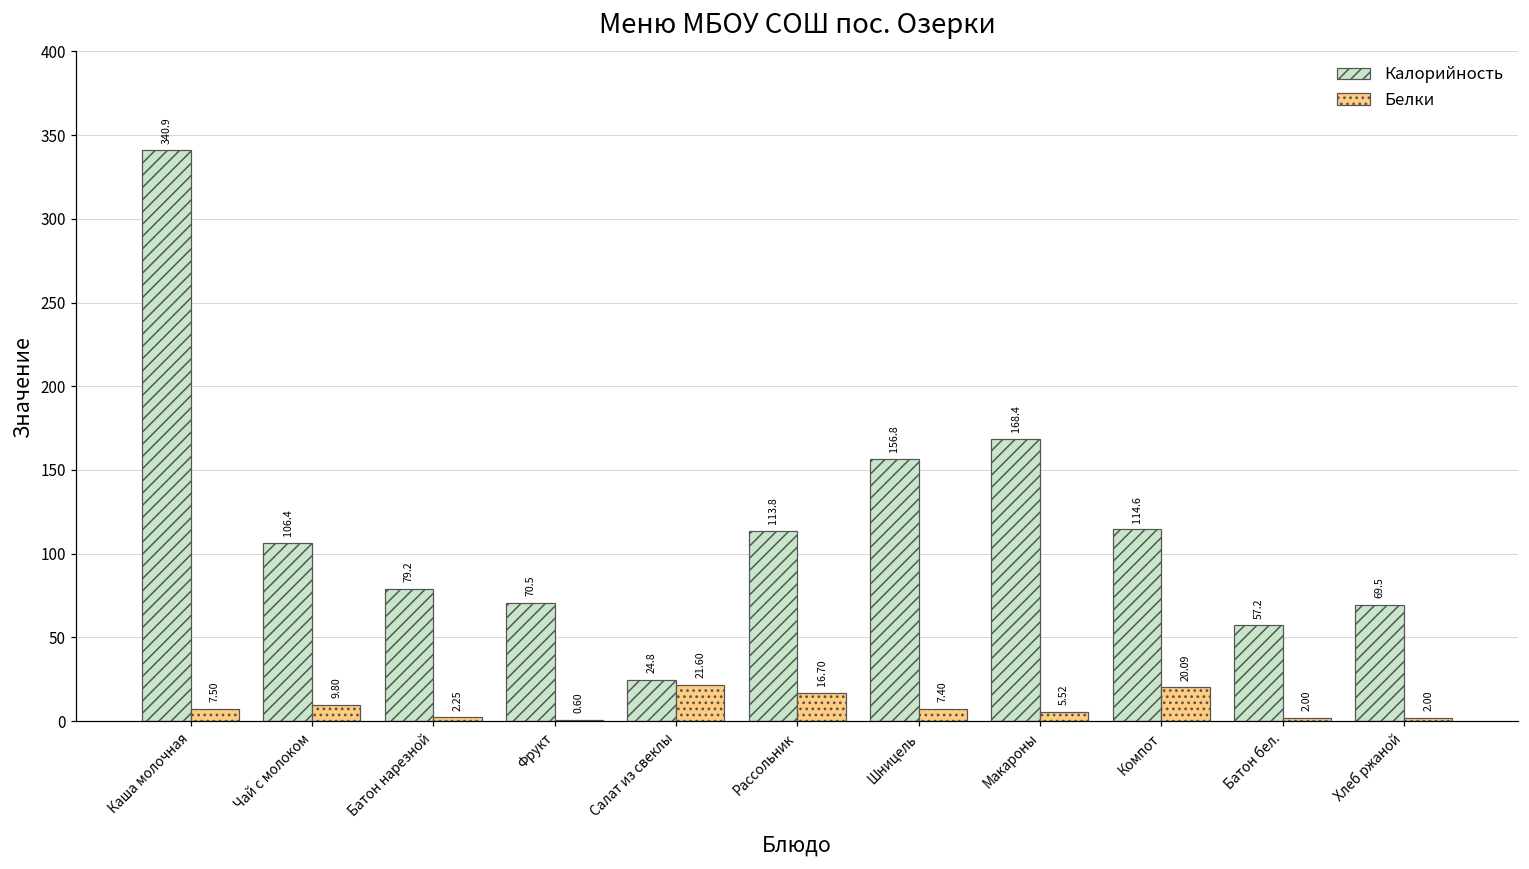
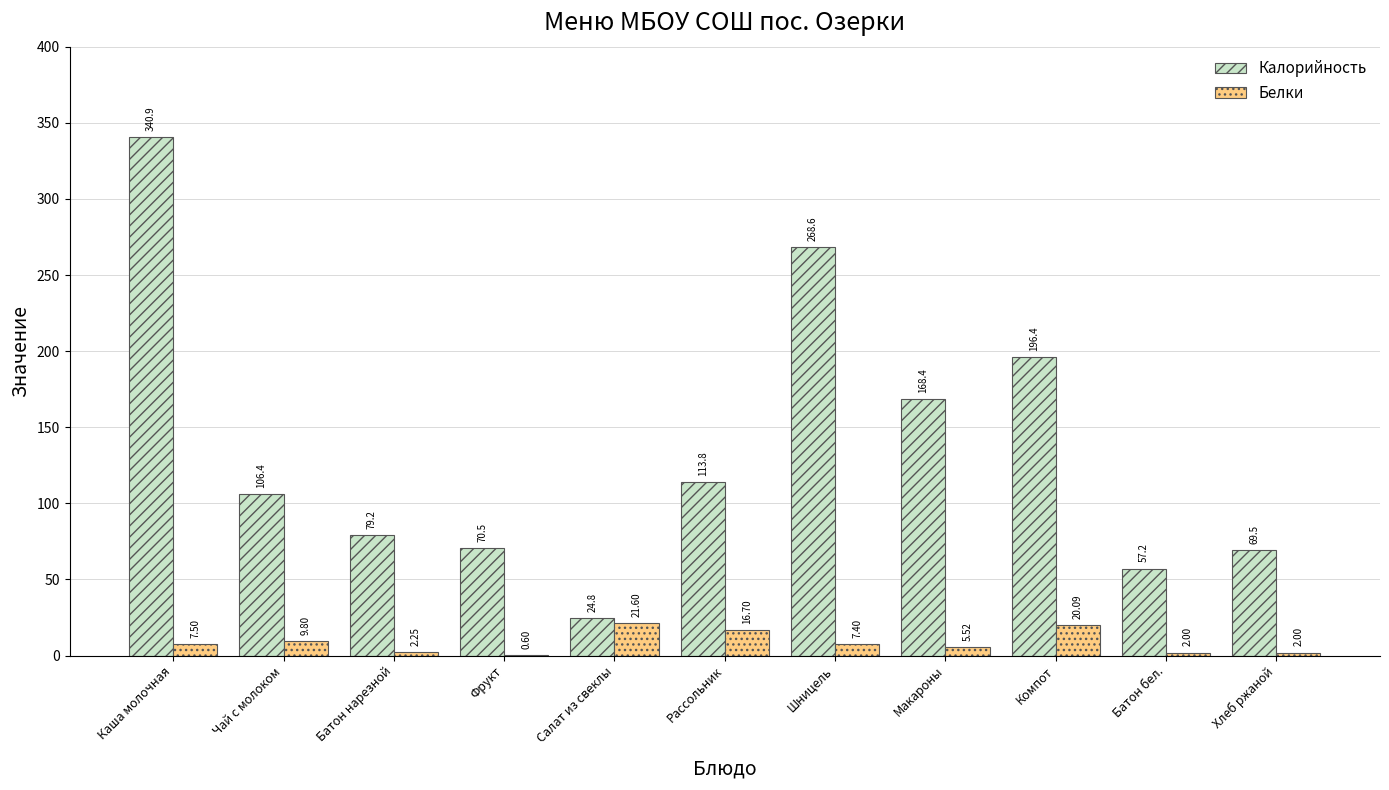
Калорийность, Шницель: 156.8 -> 268.6
Калорийность, Компот: 114.6 -> 196.4
